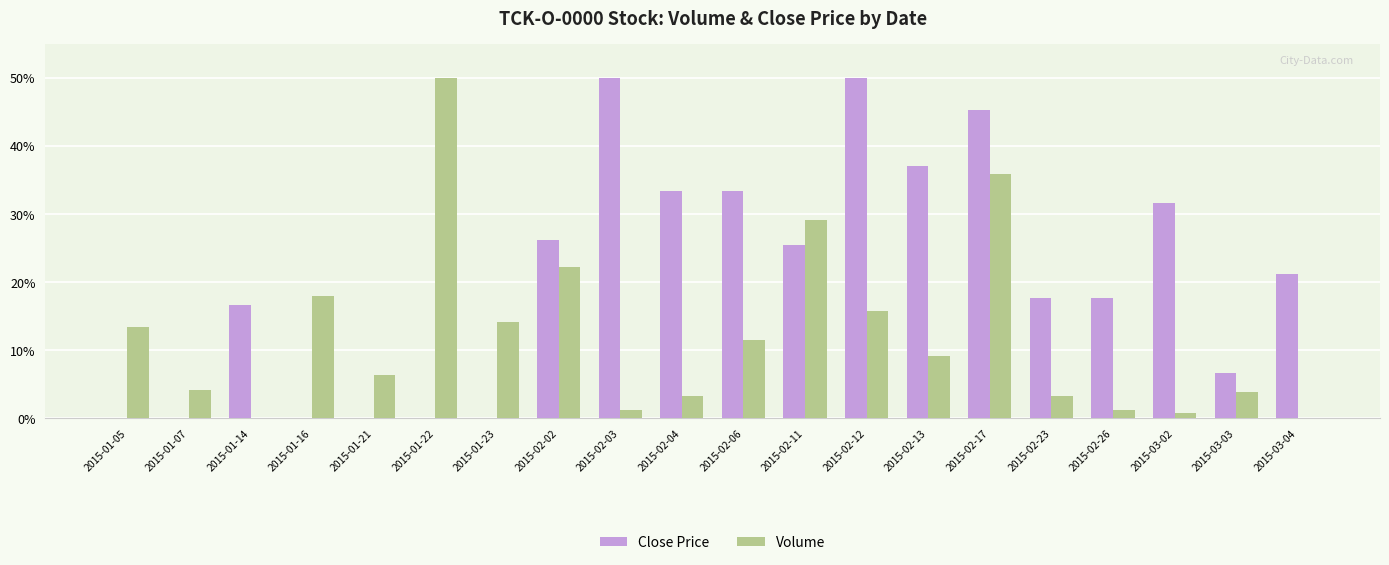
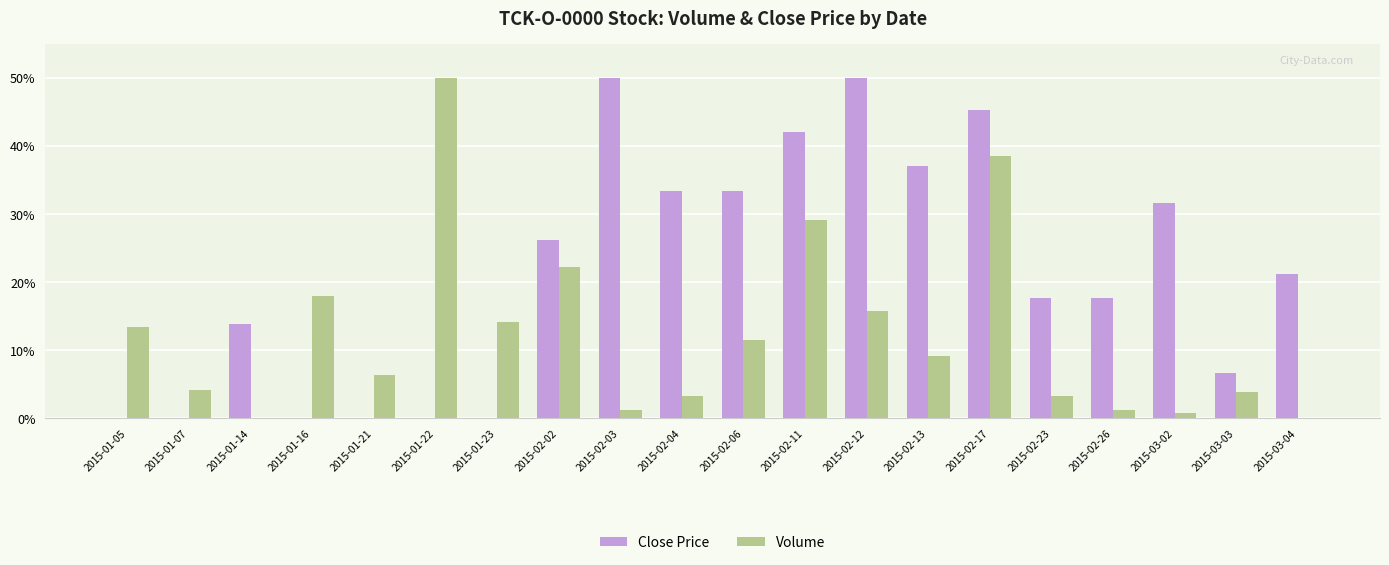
Close Price, 2015-01-14: 17% -> 14%
Close Price, 2015-02-11: 25% -> 42%
Volume, 2015-02-17: 36% -> 39%
